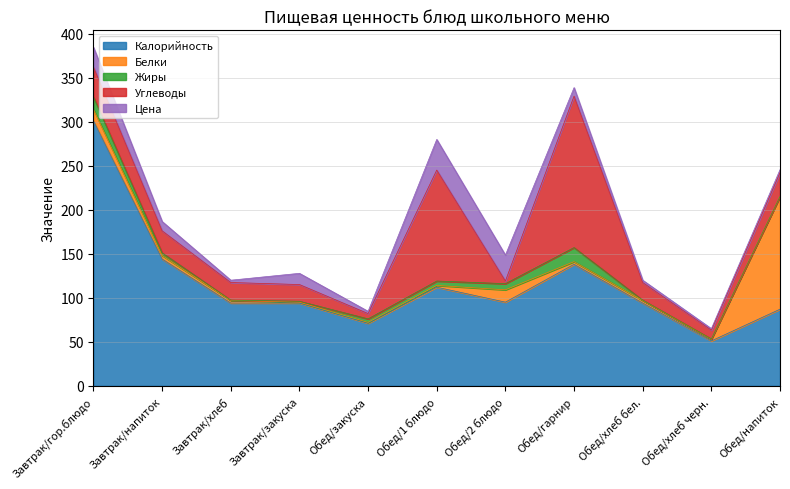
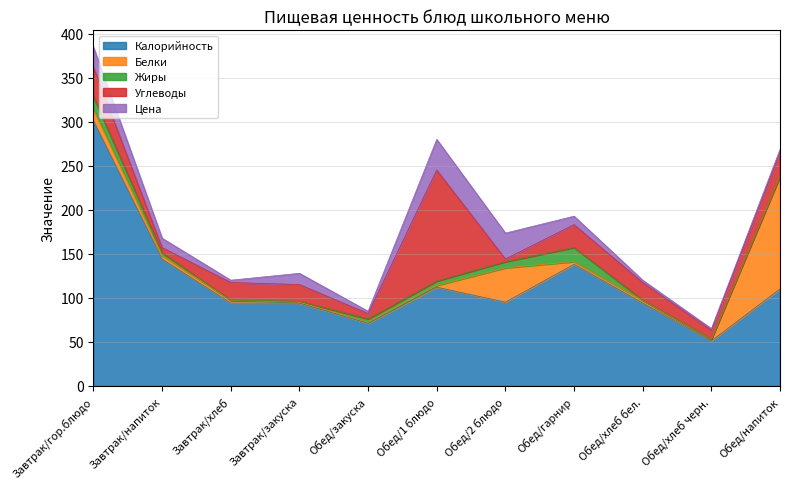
Углеводы, Завтрак/напиток: 30 -> 10
Белки, Обед/2 блюдо: 10 -> 40
Углеводы, Обед/гарнир: 170 -> 30
Калорийность, Обед/напиток: 90 -> 110
